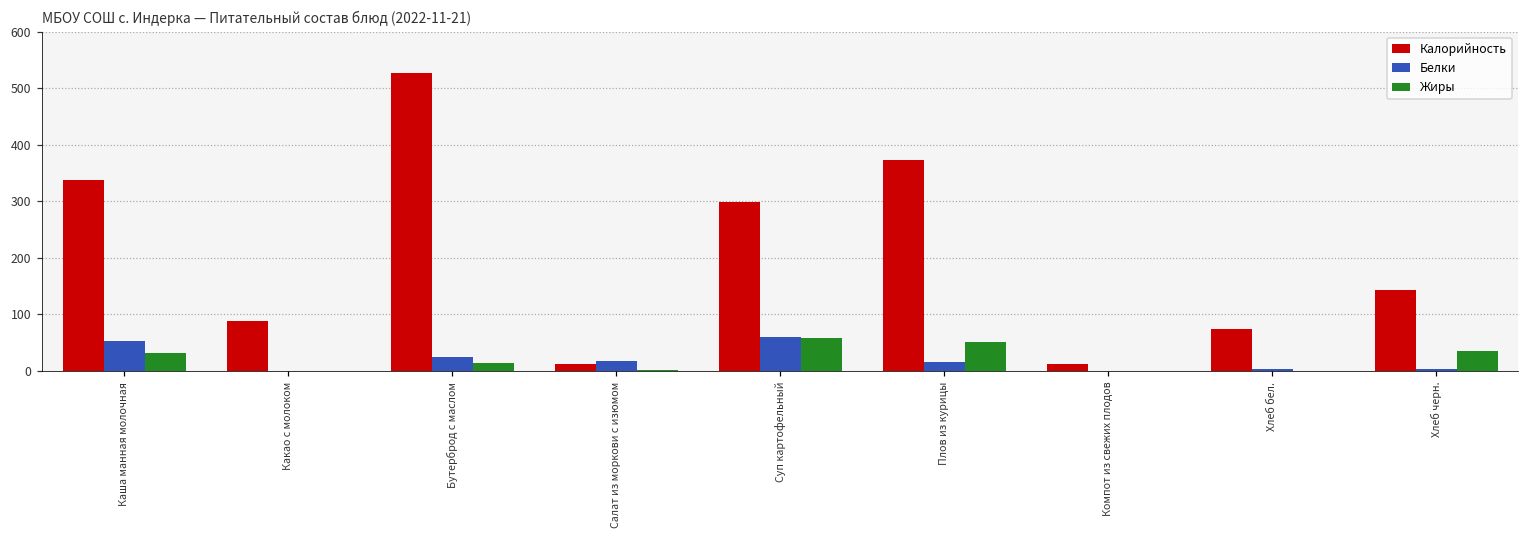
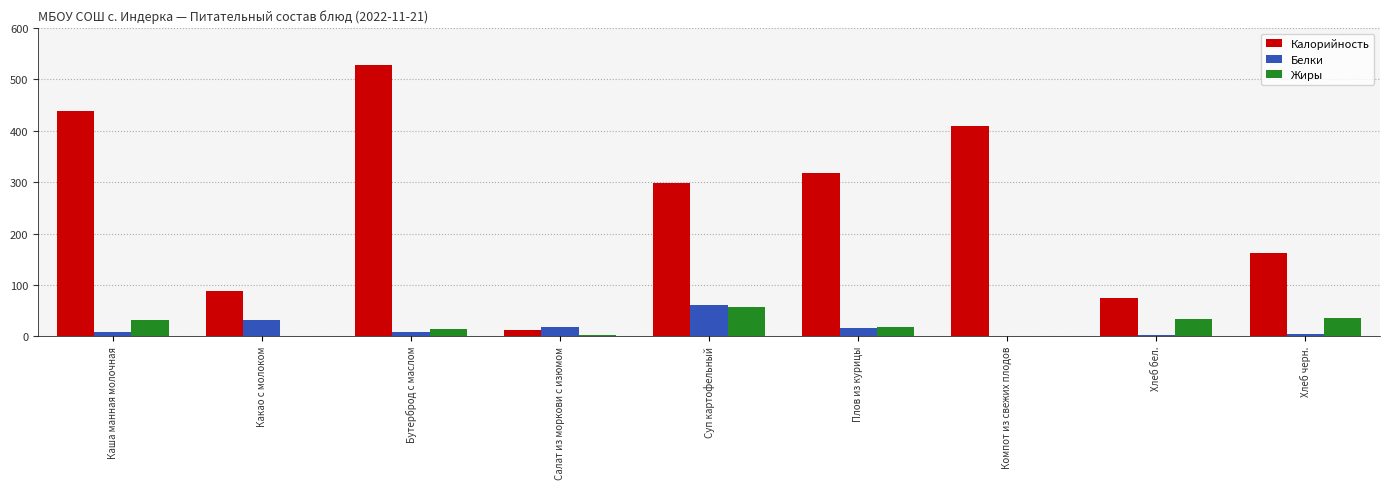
Калорийность, Каша манная молочная: 340 -> 440
Белки, Каша манная молочная: 50 -> 10
Белки, Какао с молоком: 0 -> 30
Белки, Бутерброд с маслом: 30 -> 10
Калорийность, Плов из курицы: 370 -> 320
Жиры, Плов из курицы: 50 -> 20
Калорийность, Компот из свежих плодов: 10 -> 410
Жиры, Хлеб бел.: 0 -> 30
Калорийность, Хлеб черн.: 140 -> 160
